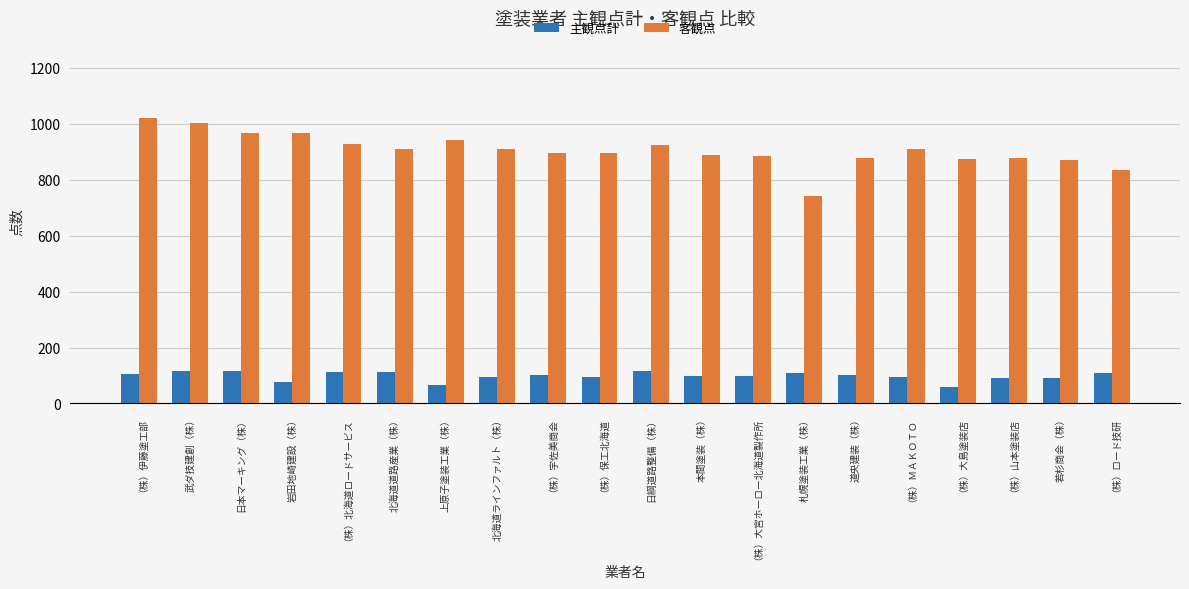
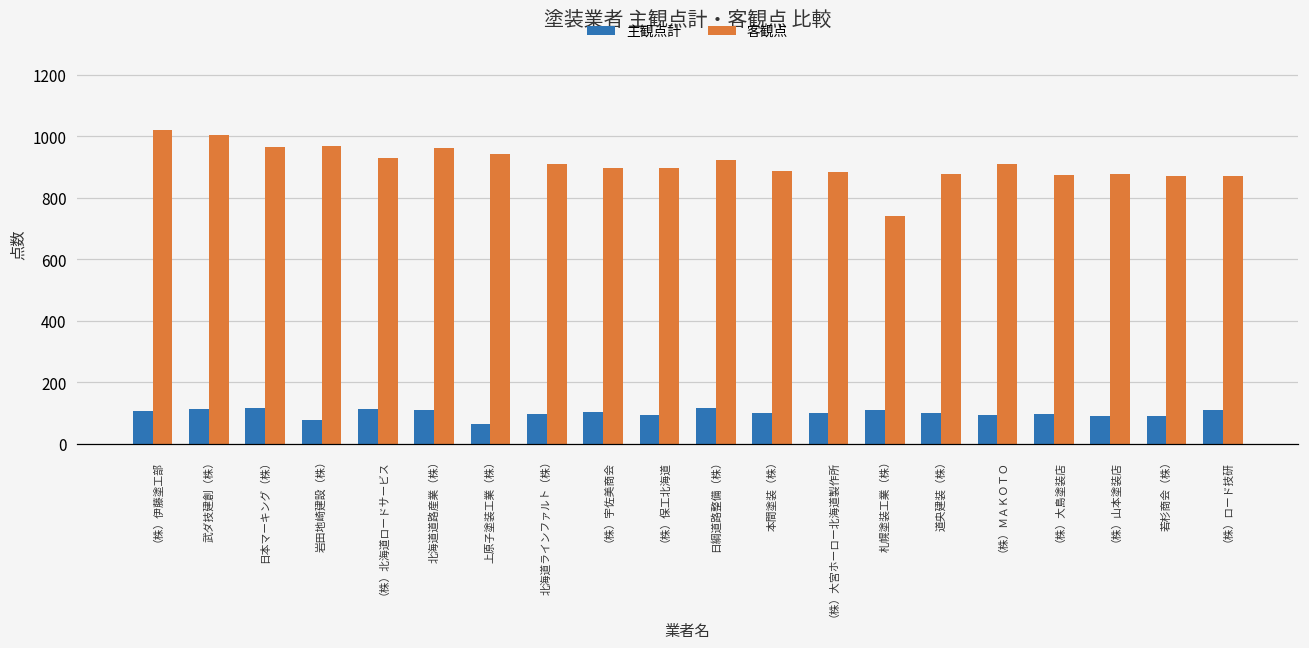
客観点, 北海道道路産業（株）: 910 -> 960
主観点計, （株）大島塗装店: 60 -> 100
客観点, （株）ロード技研: 840 -> 870
